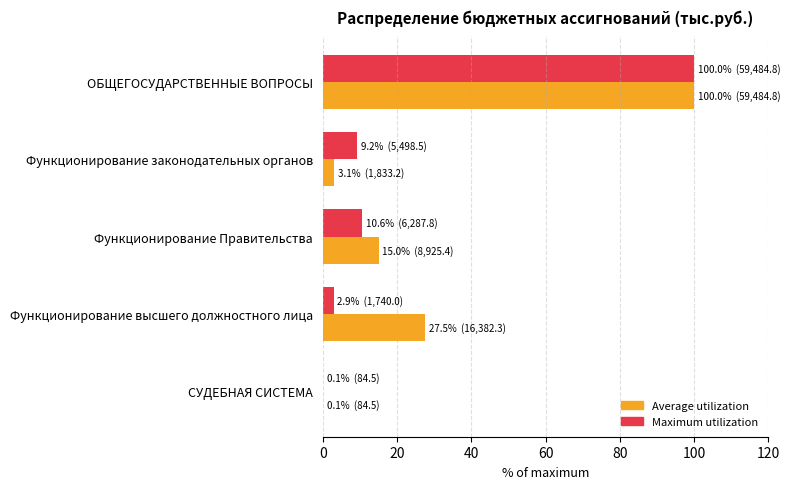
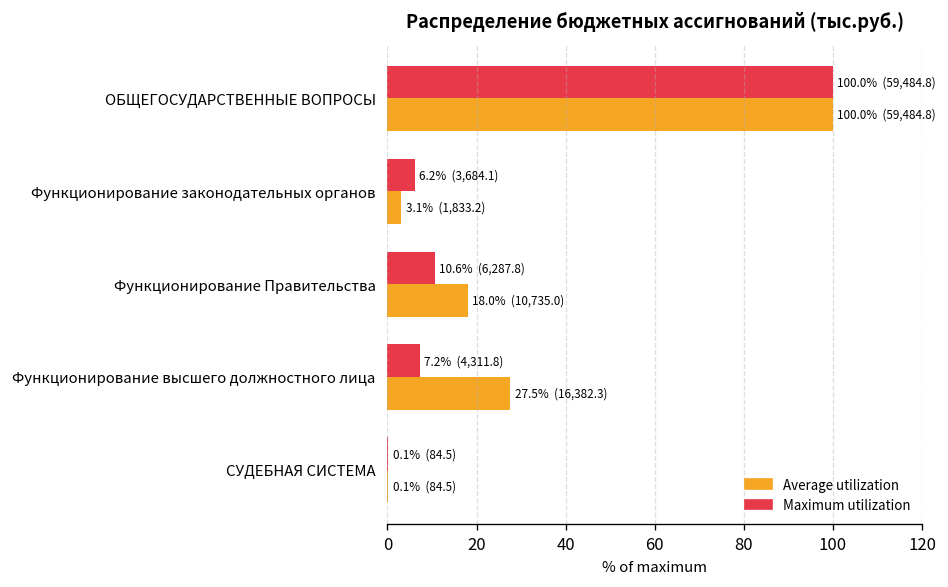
Maximum utilization, Функционирование законодательных органов: 9.2% (5,498.5) -> 6.2% (3,684.1)
Average utilization, Функционирование Правительства: 15.0% (8,925.4) -> 18.0% (10,735.0)
Maximum utilization, Функционирование высшего должностного лица: 2.9% (1,740.0) -> 7.2% (4,311.8)
